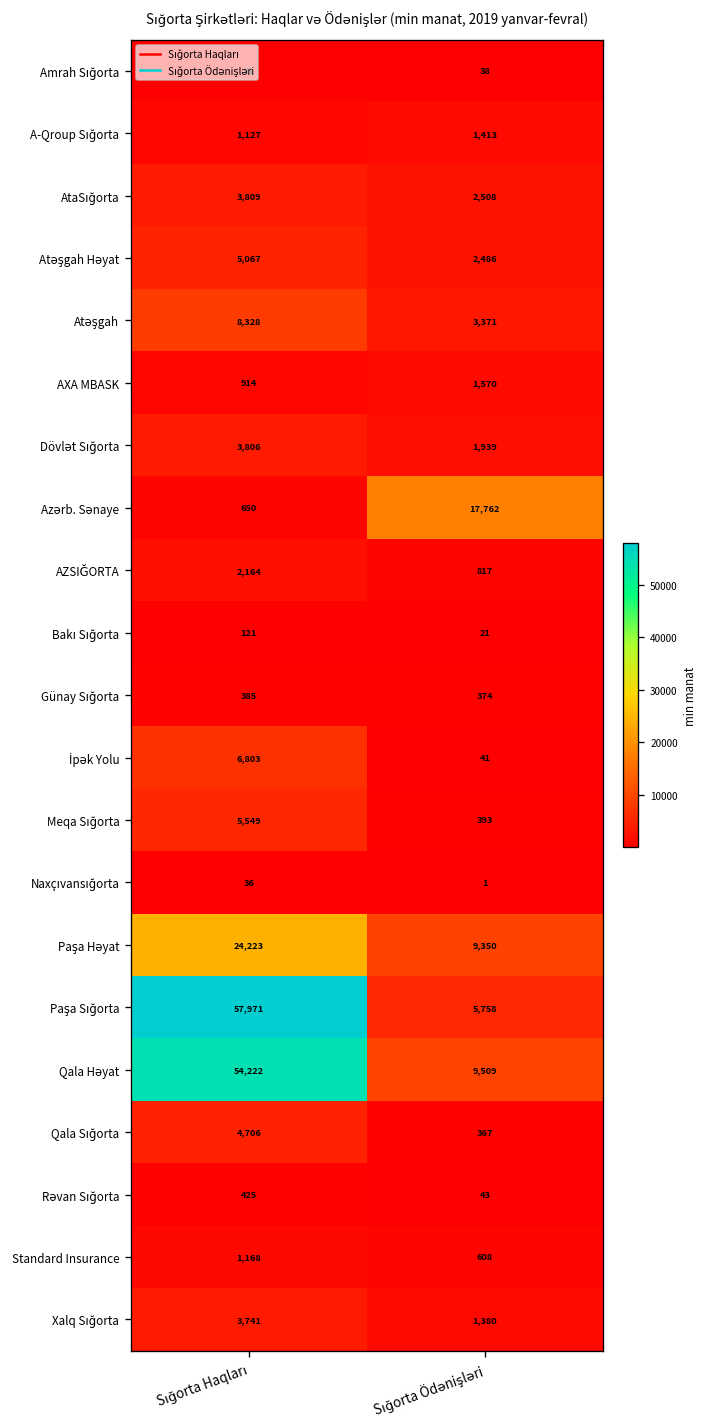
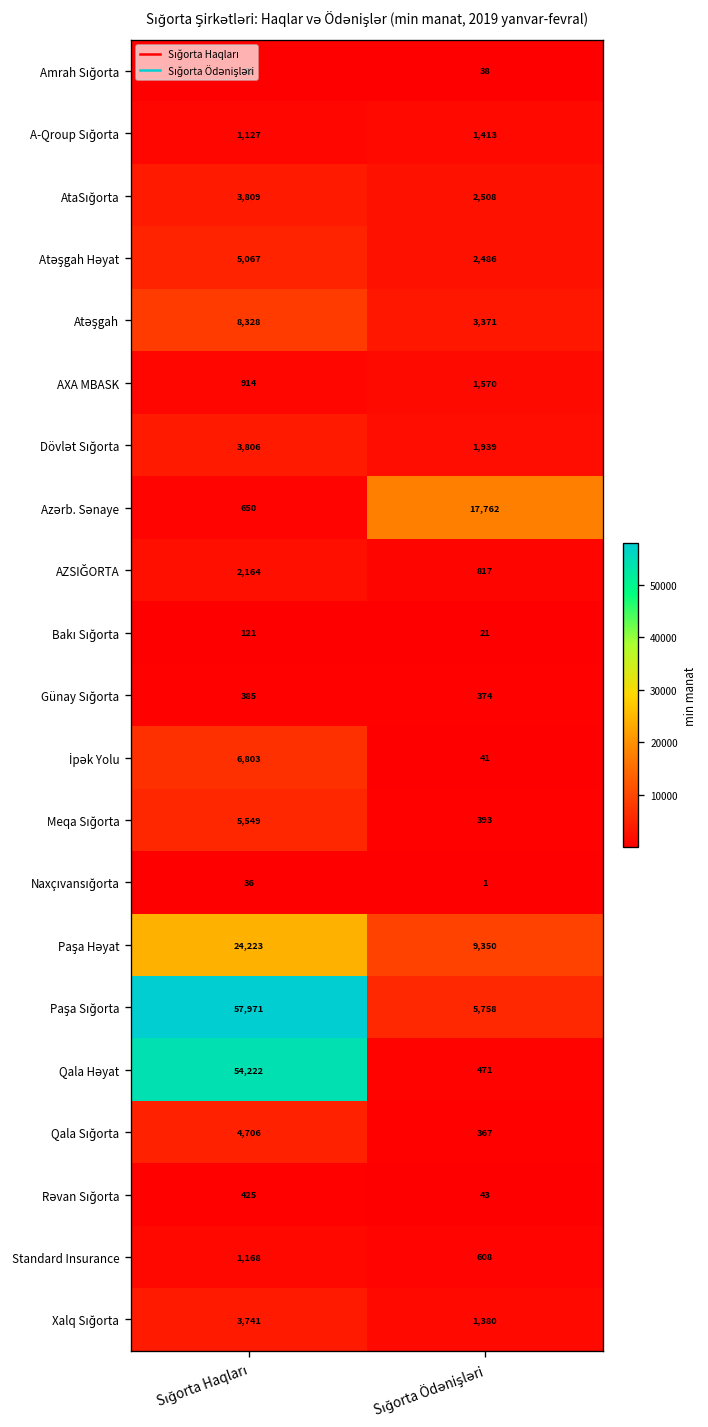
Qala Həyat, Sığorta Ödənişləri: 9,509 -> 471
